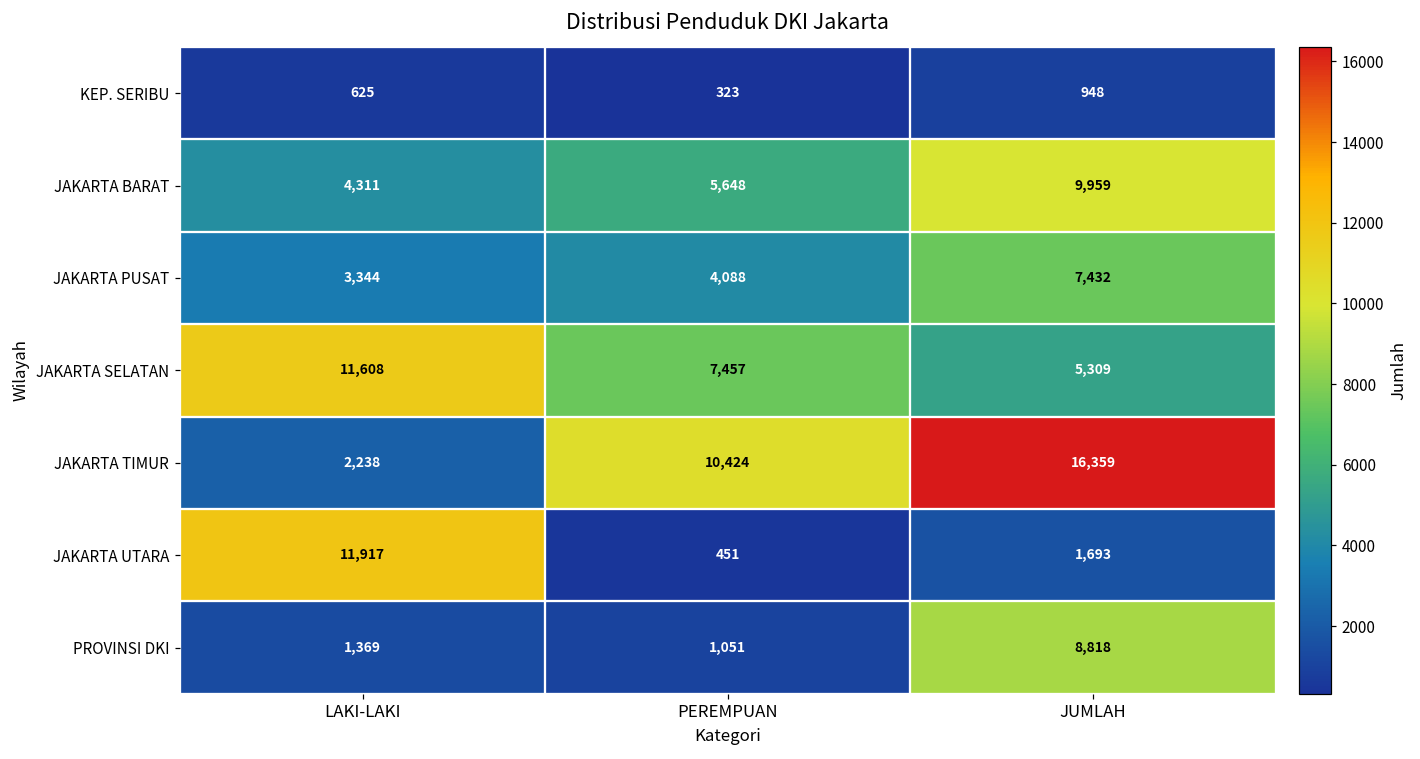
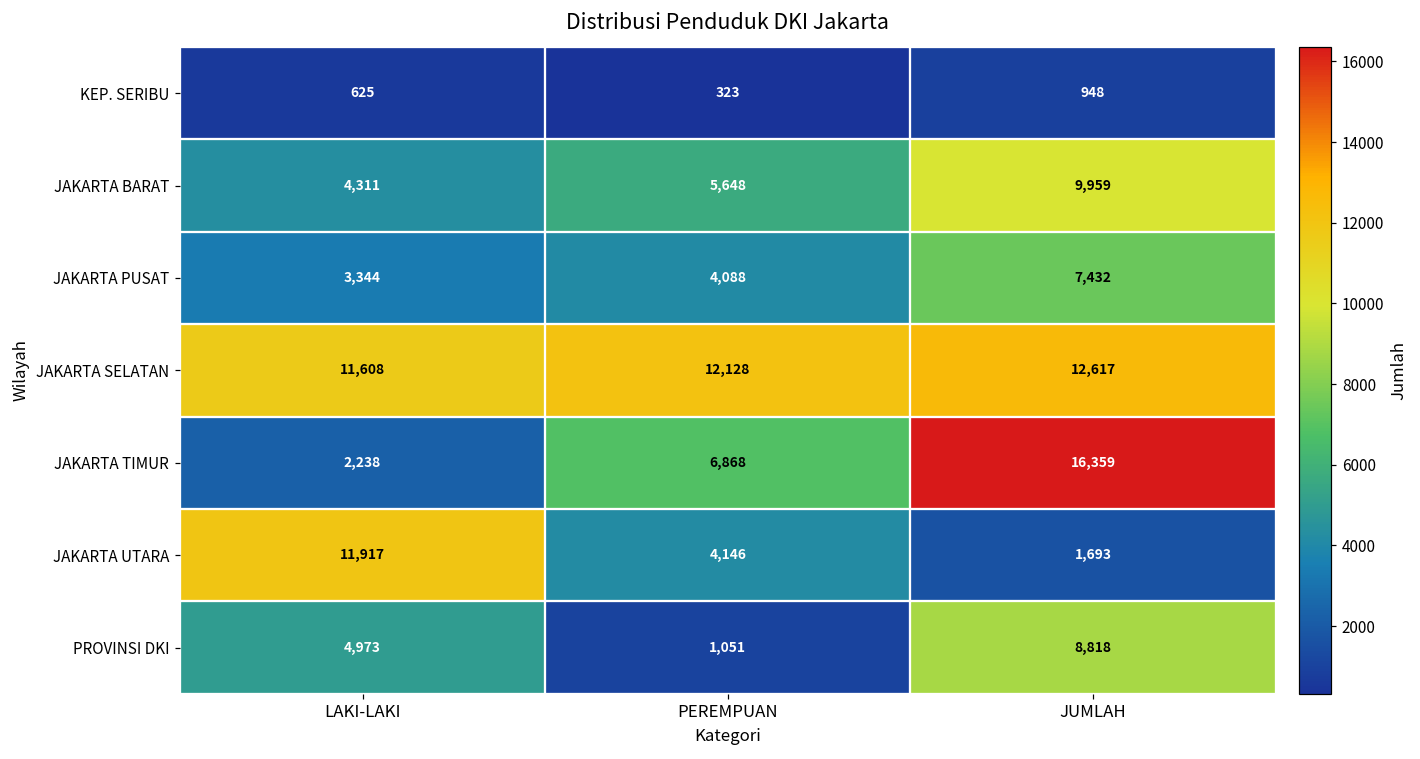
JAKARTA SELATAN, PEREMPUAN: 7,457 -> 12,128
JAKARTA SELATAN, JUMLAH: 5,309 -> 12,617
JAKARTA TIMUR, PEREMPUAN: 10,424 -> 6,868
JAKARTA UTARA, PEREMPUAN: 451 -> 4,146
PROVINSI DKI, LAKI-LAKI: 1,369 -> 4,973
